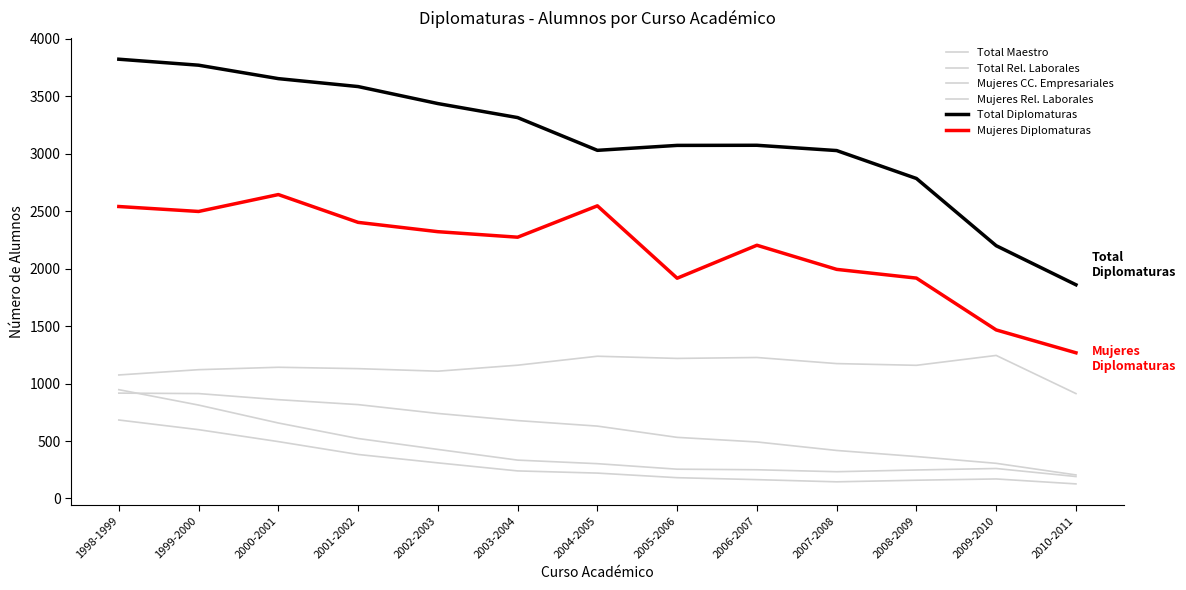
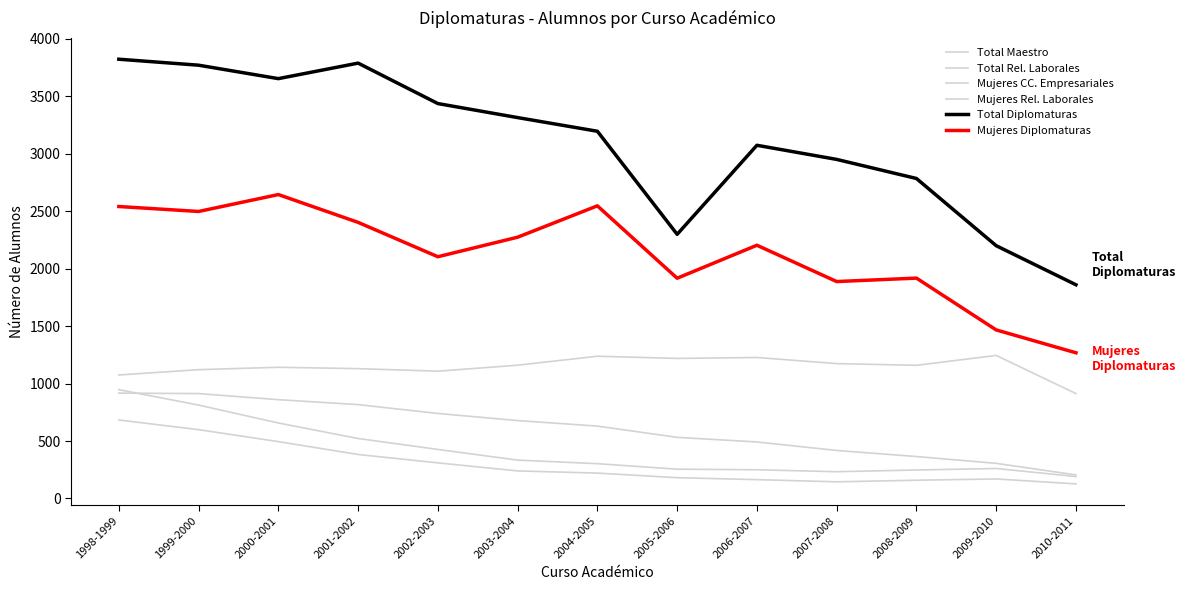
Total Diplomaturas, 2001-2002: 3590 -> 3790
Mujeres Diplomaturas, 2002-2003: 2320 -> 2100
Total Diplomaturas, 2004-2005: 3030 -> 3200
Total Diplomaturas, 2005-2006: 3070 -> 2300
Total Diplomaturas, 2007-2008: 3030 -> 2950
Mujeres Diplomaturas, 2007-2008: 1990 -> 1890
